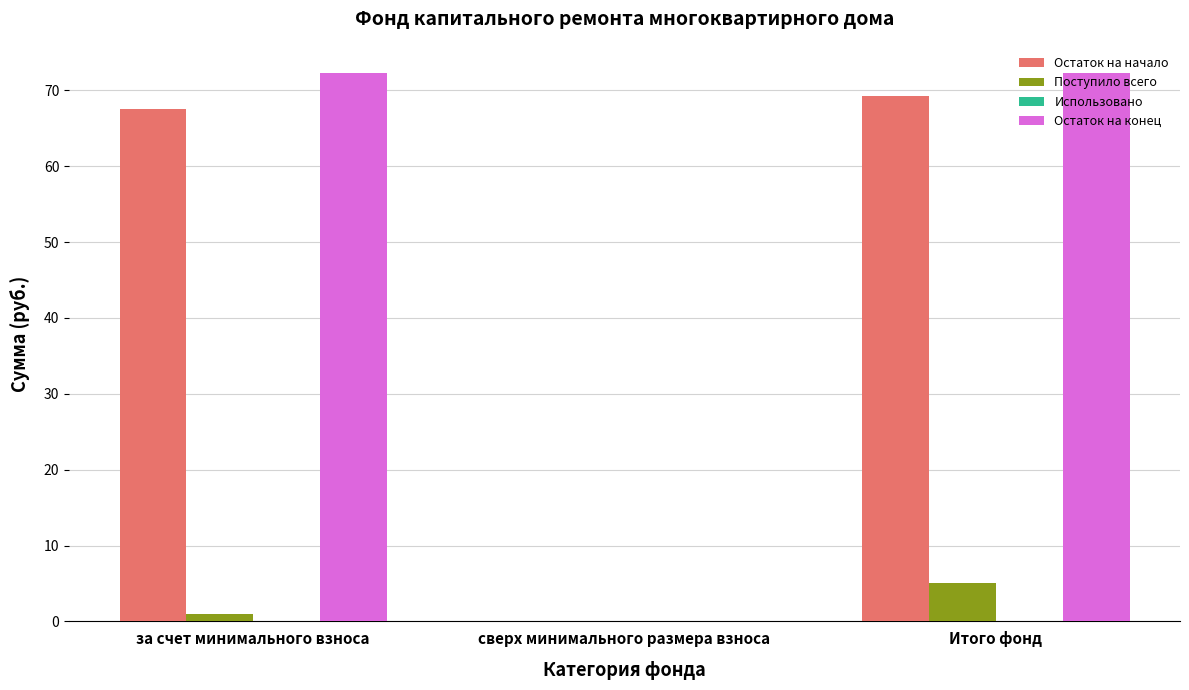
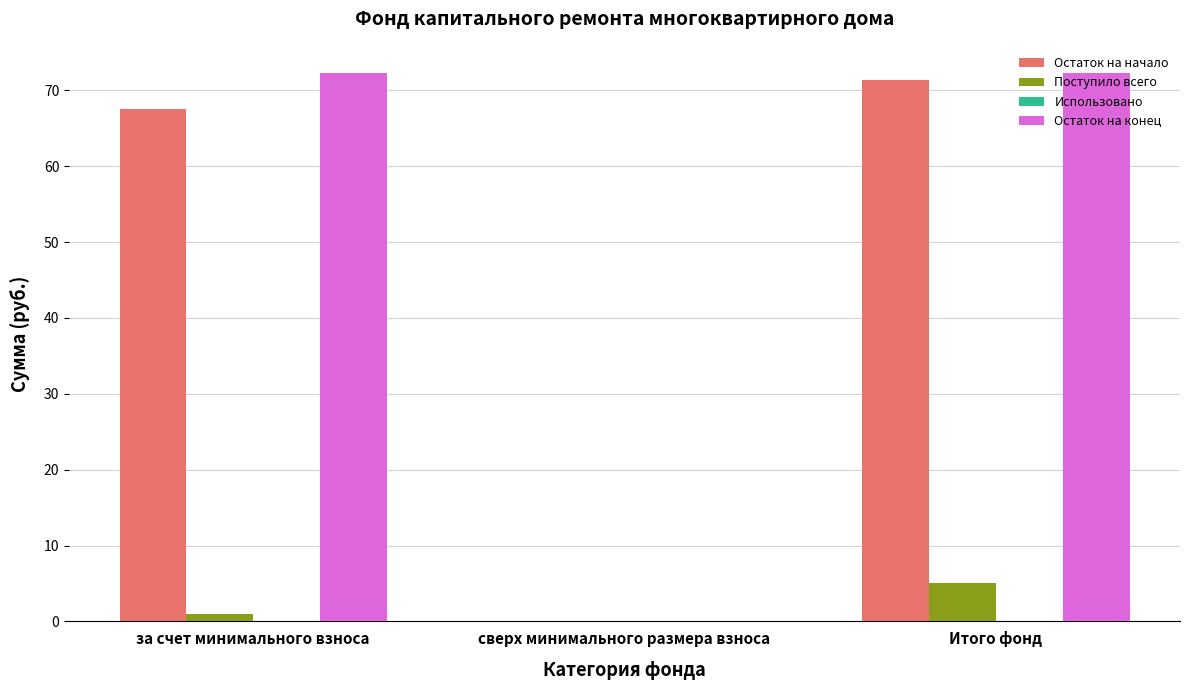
Остаток на начало, Итого фонд: 69 -> 71
